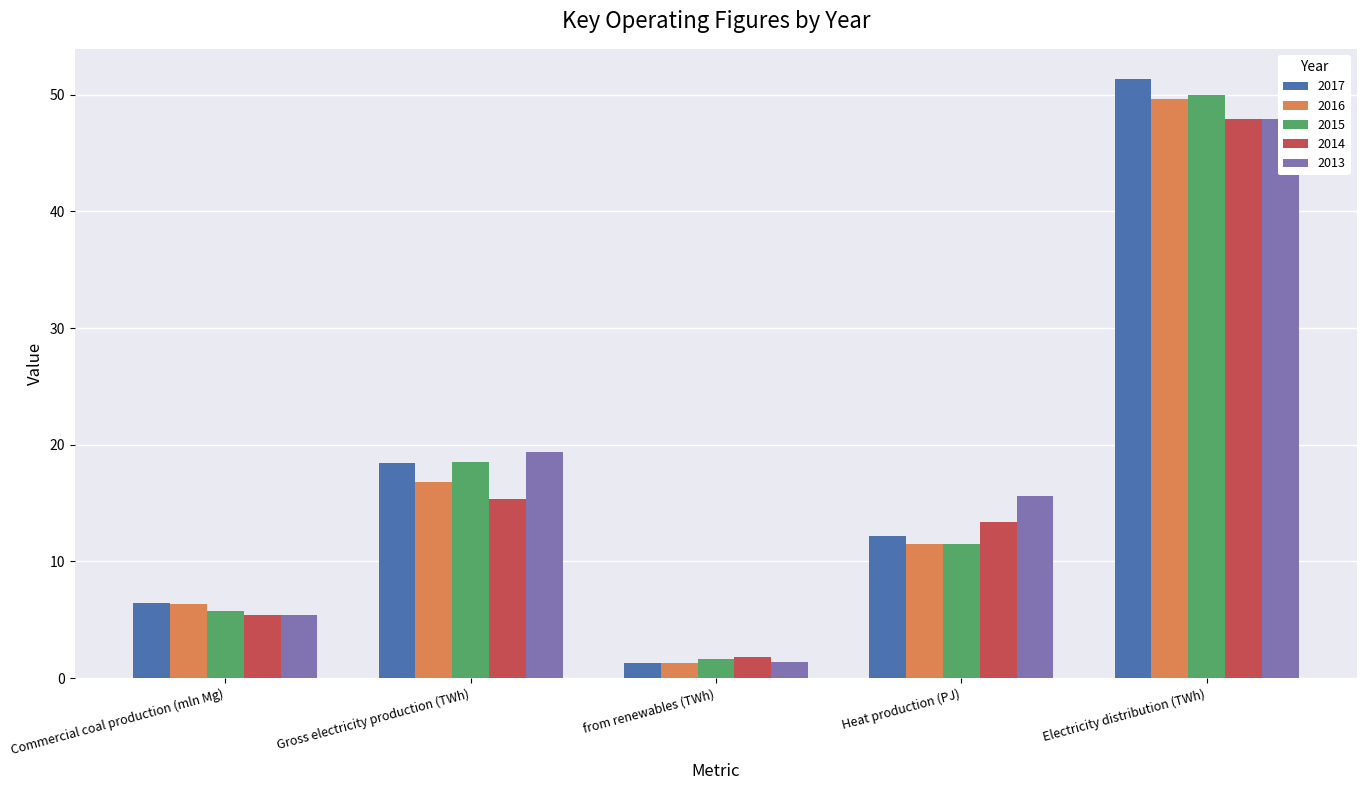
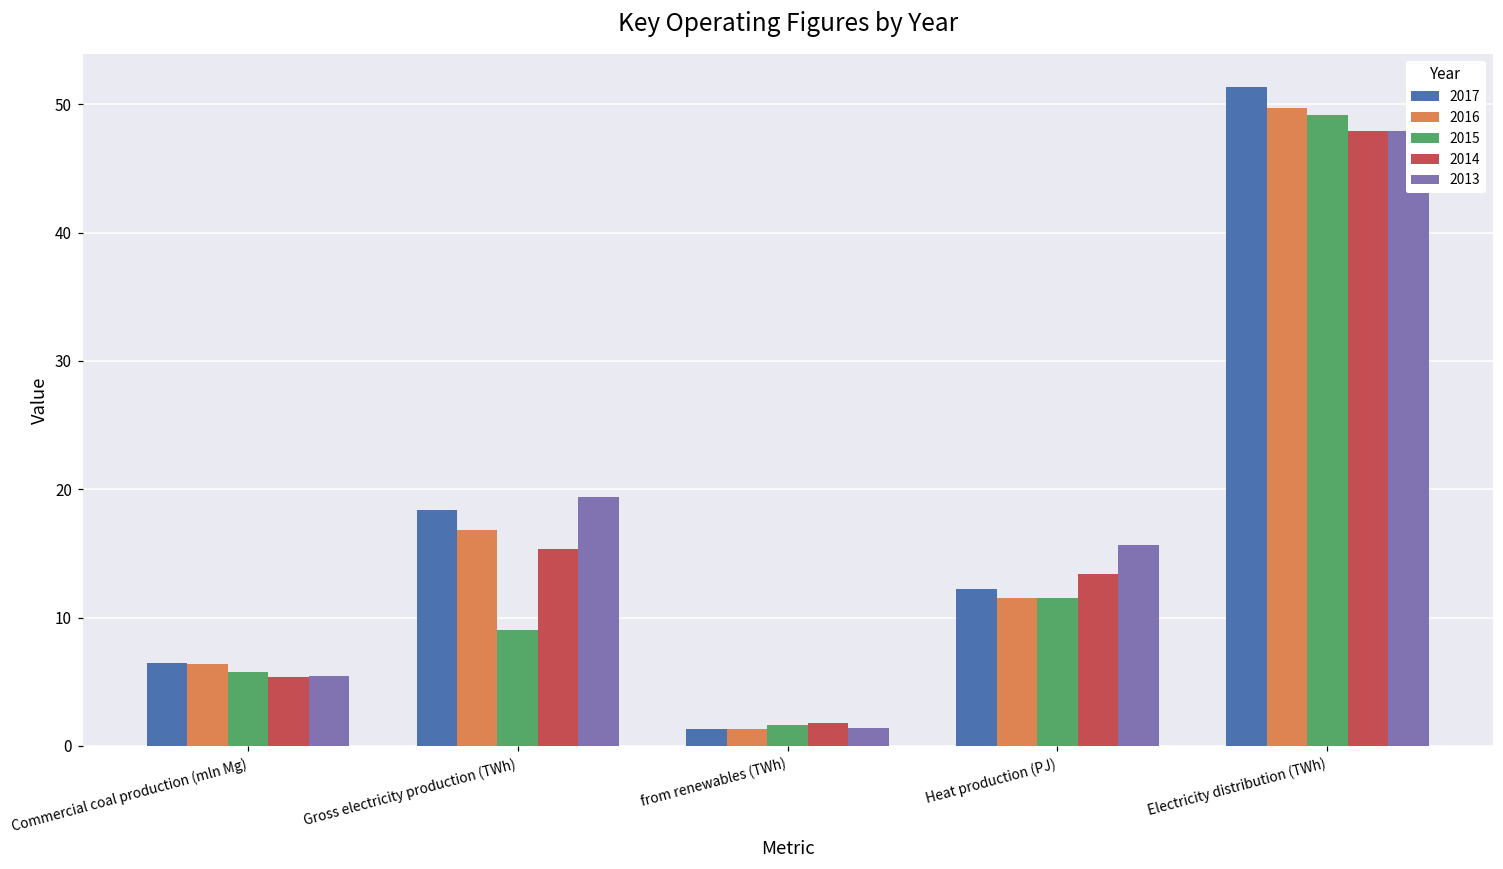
2015, Gross electricity production (TWh): 18.6 -> 9.0
2015, Electricity distribution (TWh): 50.0 -> 49.2
